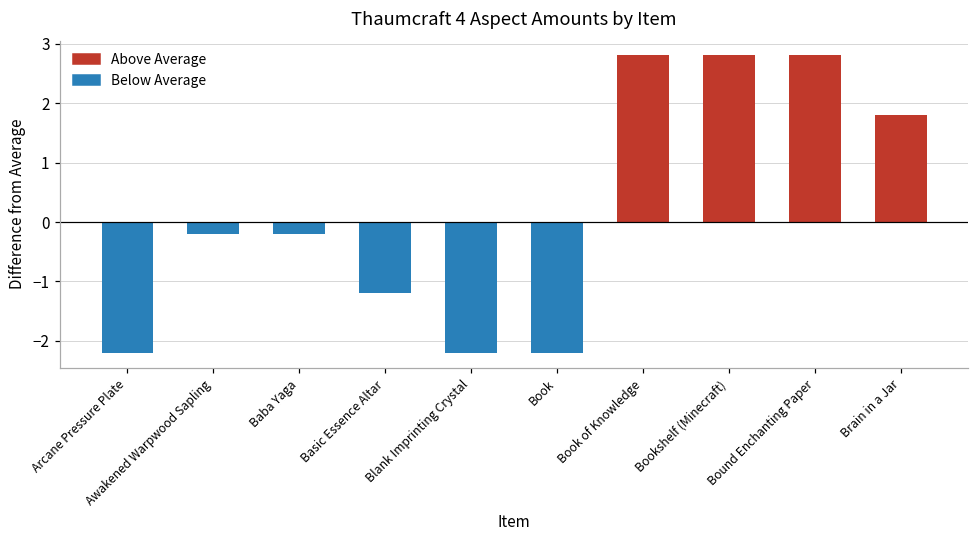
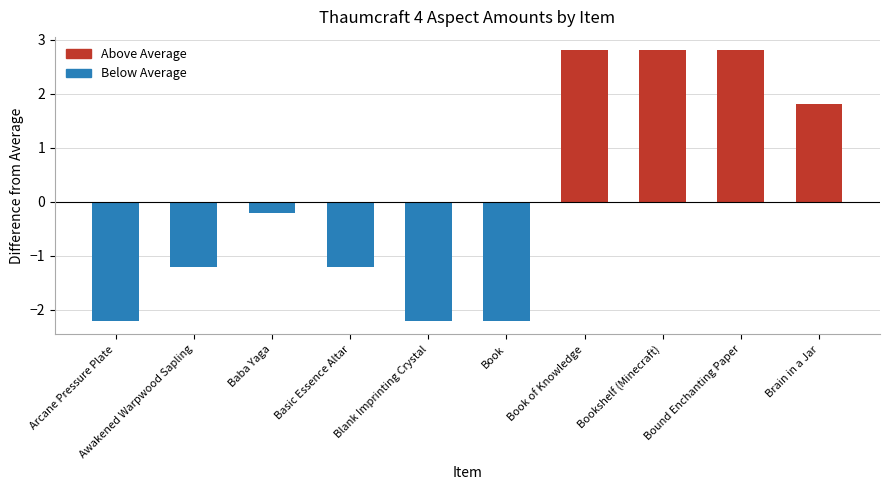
Awakened Warpwood Sapling: -0.2 -> -1.2
